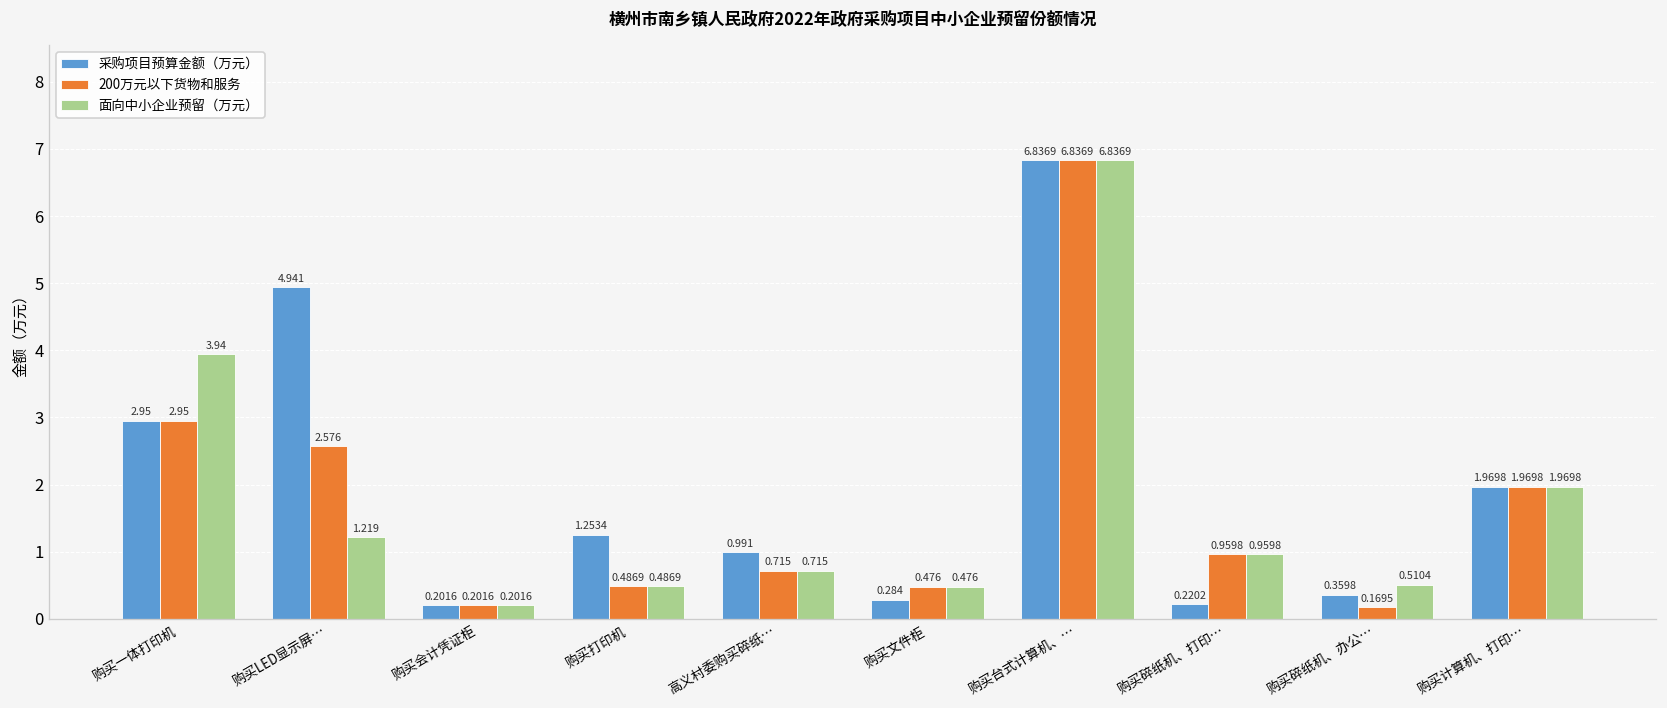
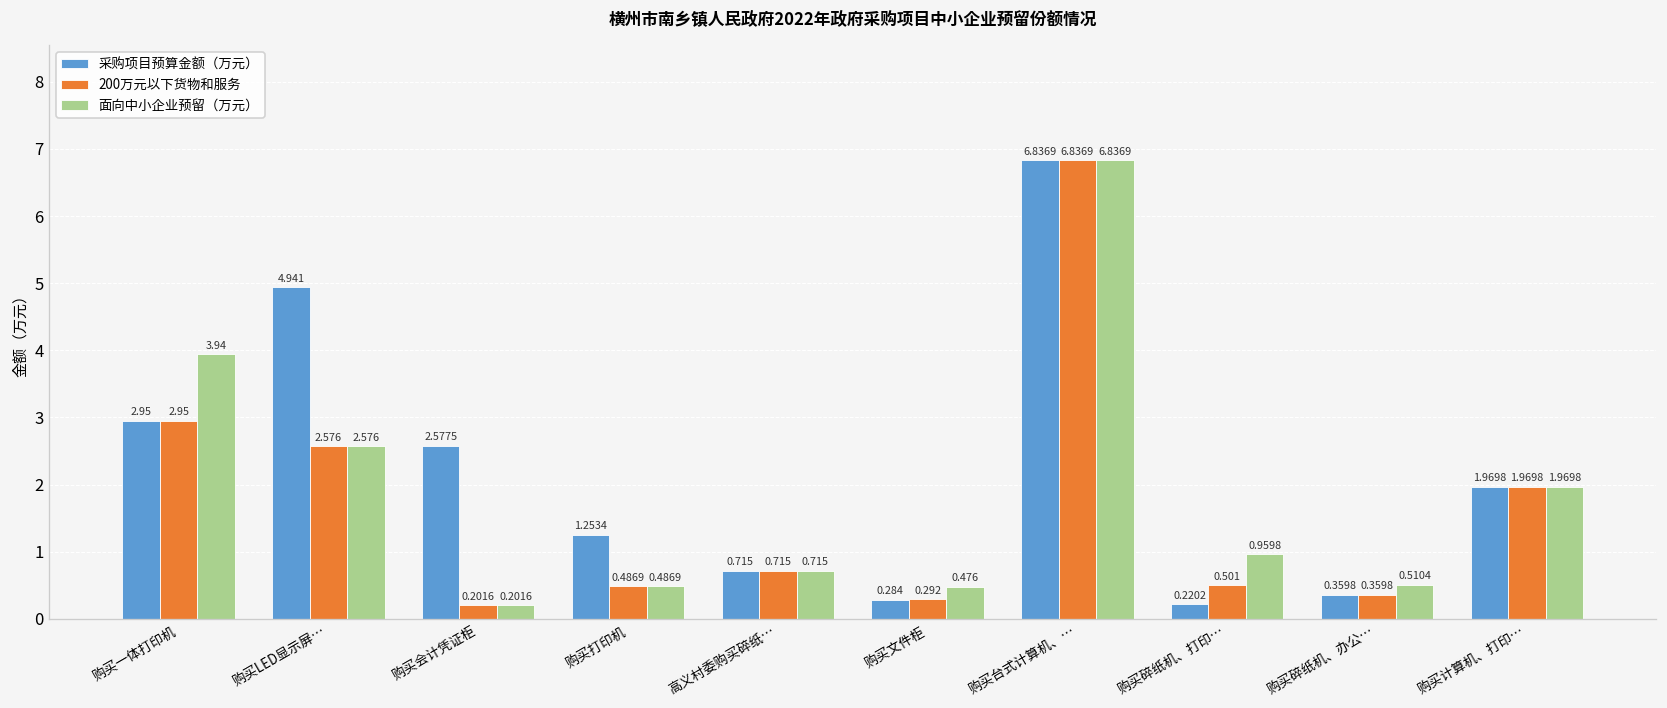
面向中小企业预留（万元）, 购买LED显示屏…: 1.219 -> 2.576
采购项目预算金额（万元）, 购买会计凭证柜: 0.2016 -> 2.5775
采购项目预算金额（万元）, 高义村委购买碎纸…: 0.991 -> 0.715
200万元以下货物和服务, 购买文件柜: 0.476 -> 0.292
200万元以下货物和服务, 购买碎纸机、打印…: 0.9598 -> 0.501
200万元以下货物和服务, 购买碎纸机、办公…: 0.1695 -> 0.3598
